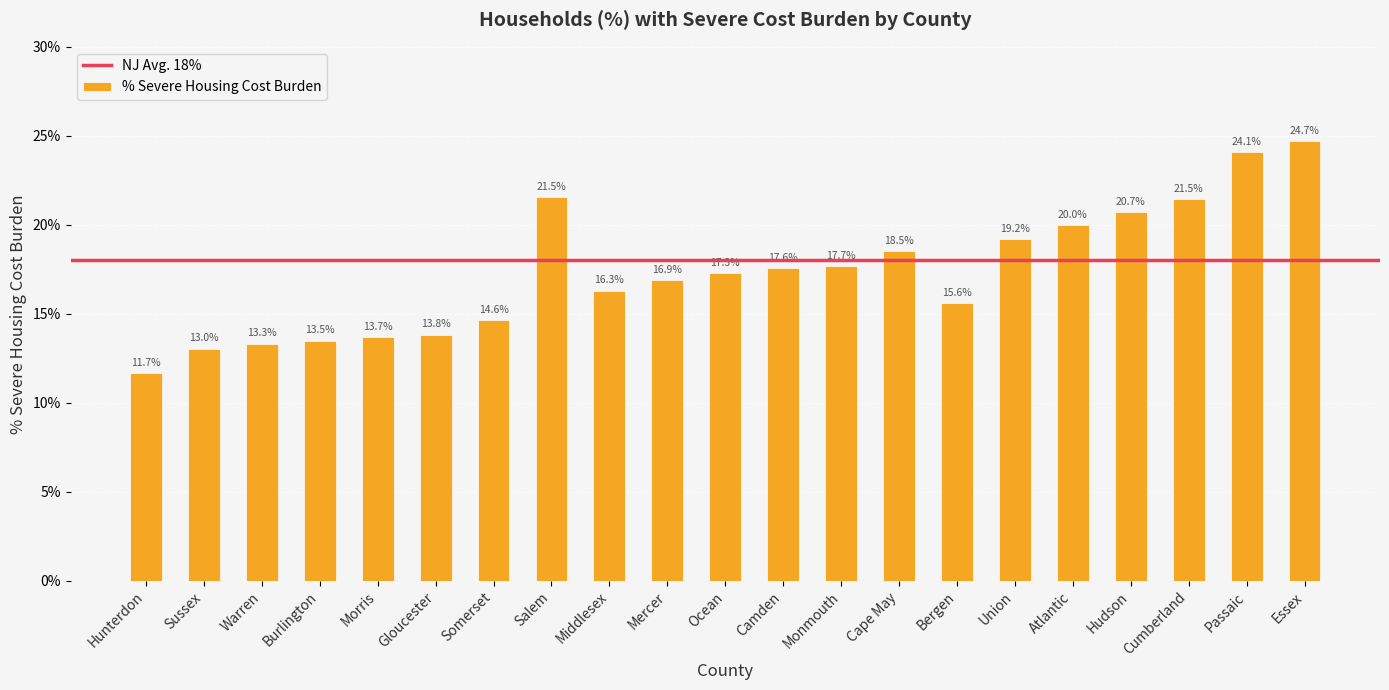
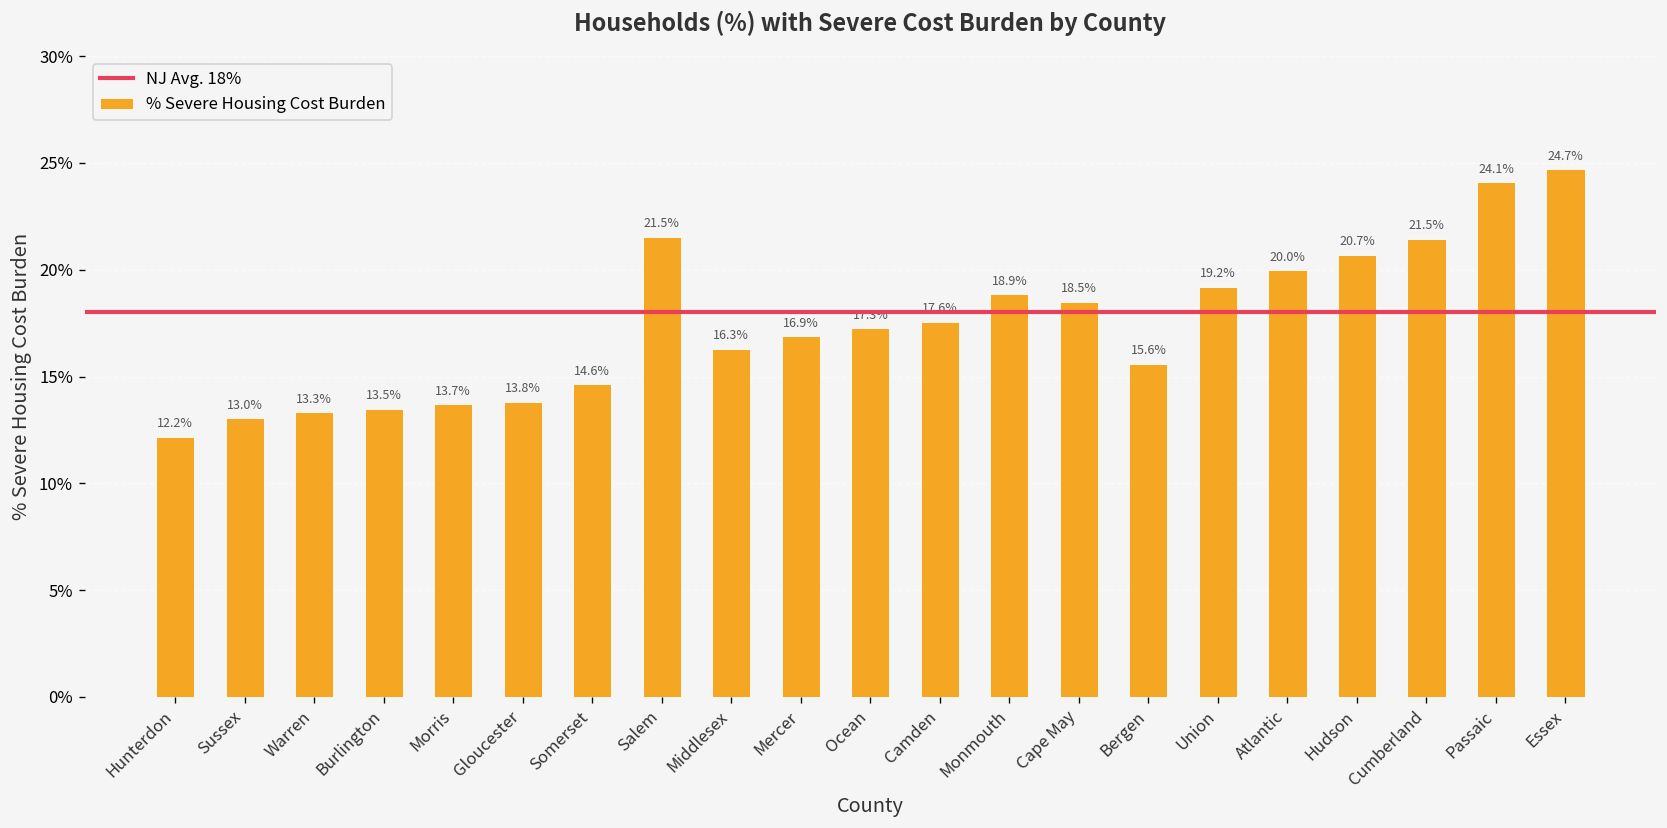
Hunterdon: 11.7% -> 12.2%
Monmouth: 17.7% -> 18.9%
